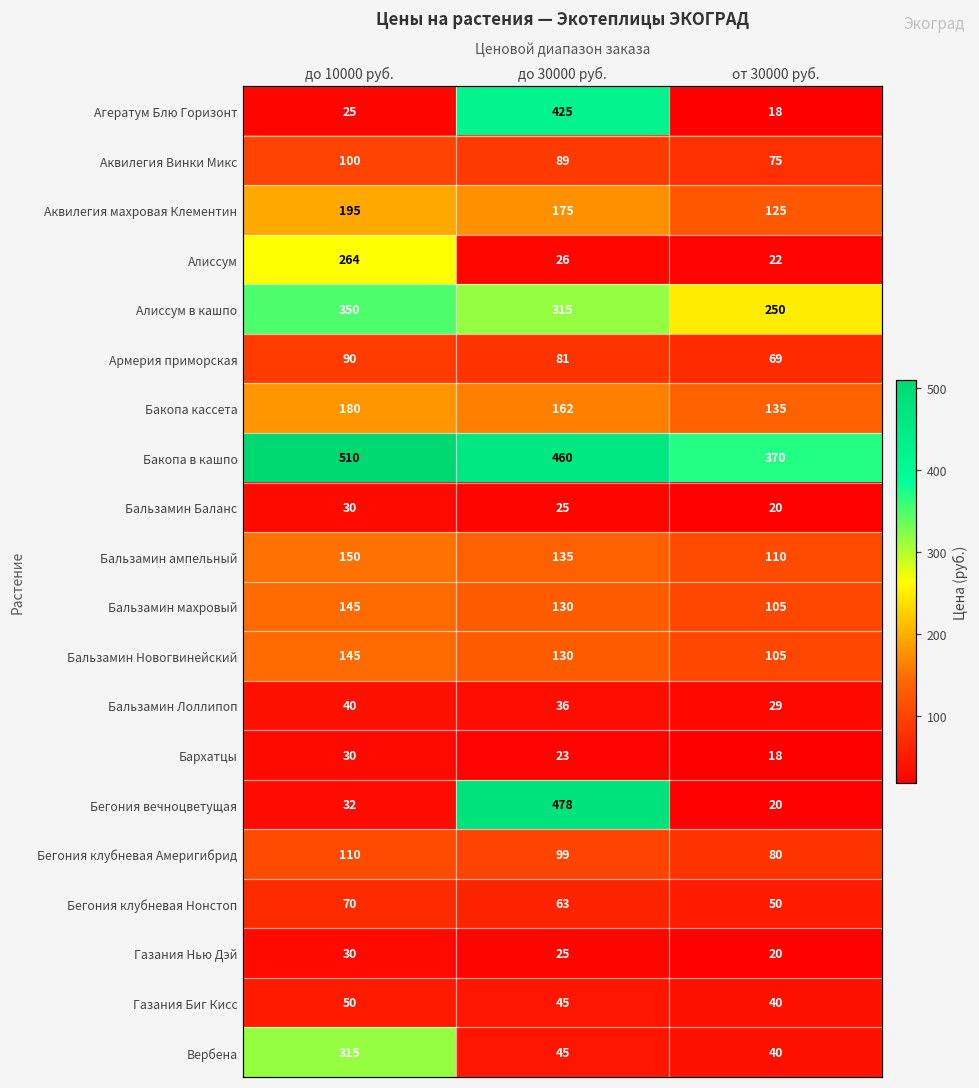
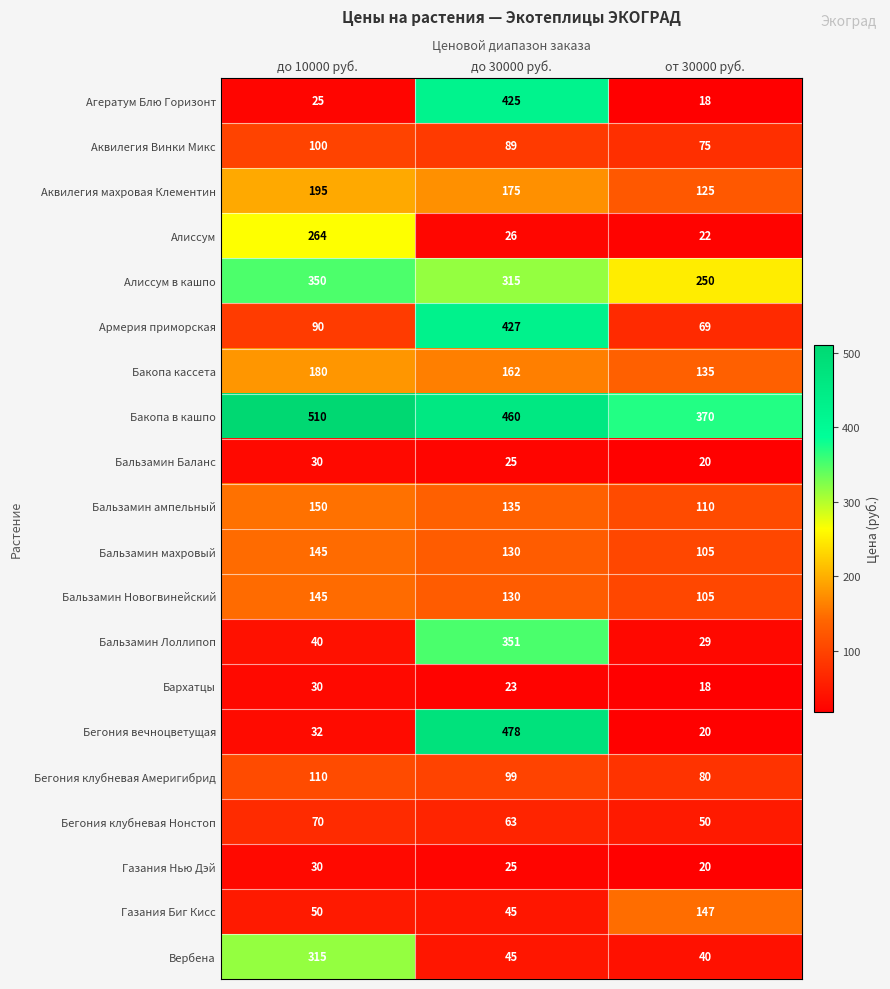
Армерия приморская, до 30000 руб.: 81 -> 427
Бальзамин Лоллипоп, до 30000 руб.: 36 -> 351
Газания Биг Кисс, от 30000 руб.: 40 -> 147
